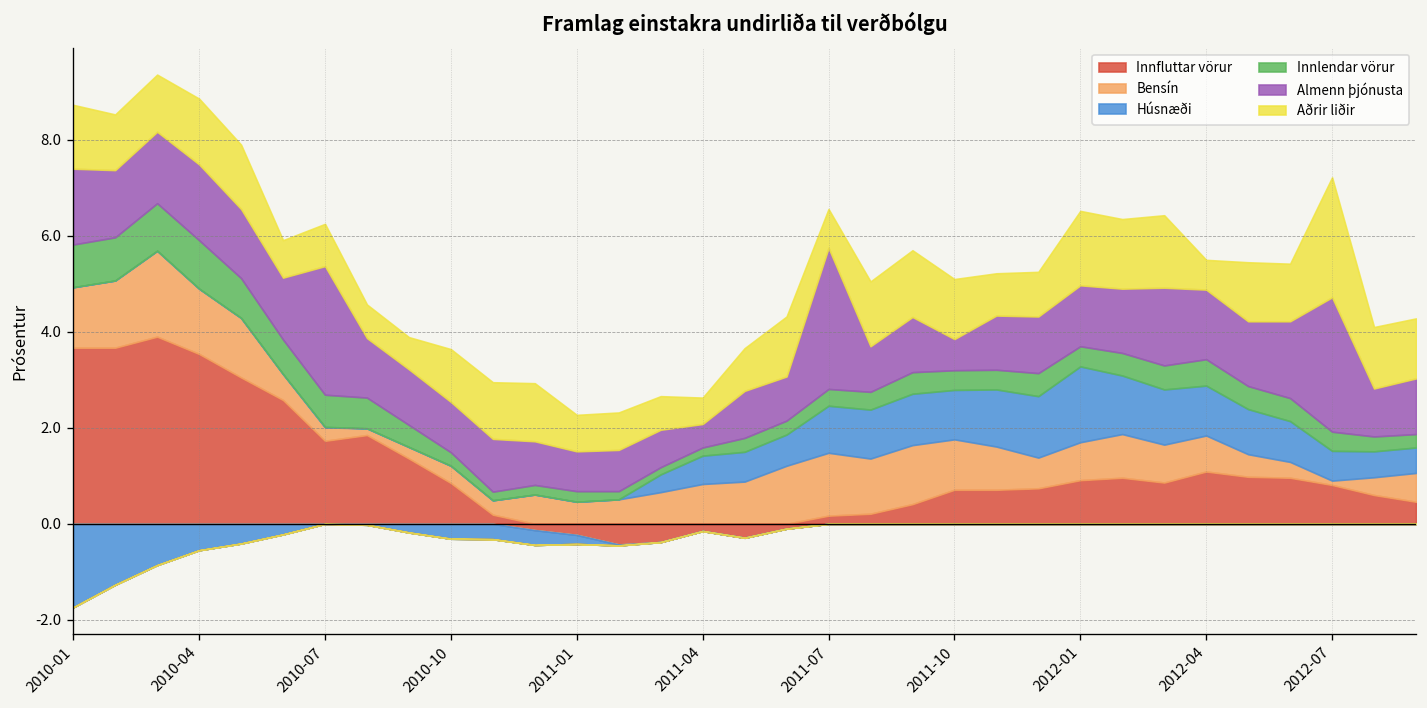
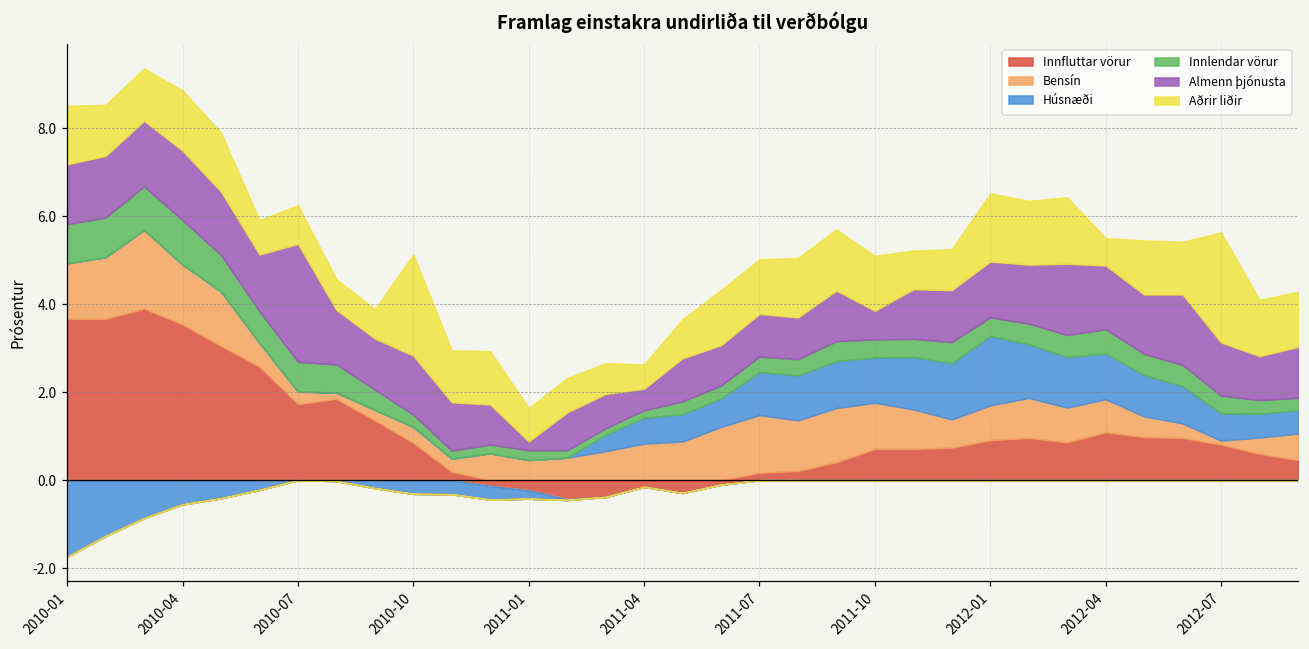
Almenn þjónusta, 2010-01: 1.6 -> 1.4
Almenn þjónusta, 2010-10: 1.1 -> 1.3
Aðrir liðir, 2010-10: 1.1 -> 2.3
Almenn þjónusta, 2011-01: 0.8 -> 0.2
Almenn þjónusta, 2011-07: 2.9 -> 1.0
Aðrir liðir, 2011-07: 0.8 -> 1.2
Almenn þjónusta, 2012-07: 2.8 -> 1.2
